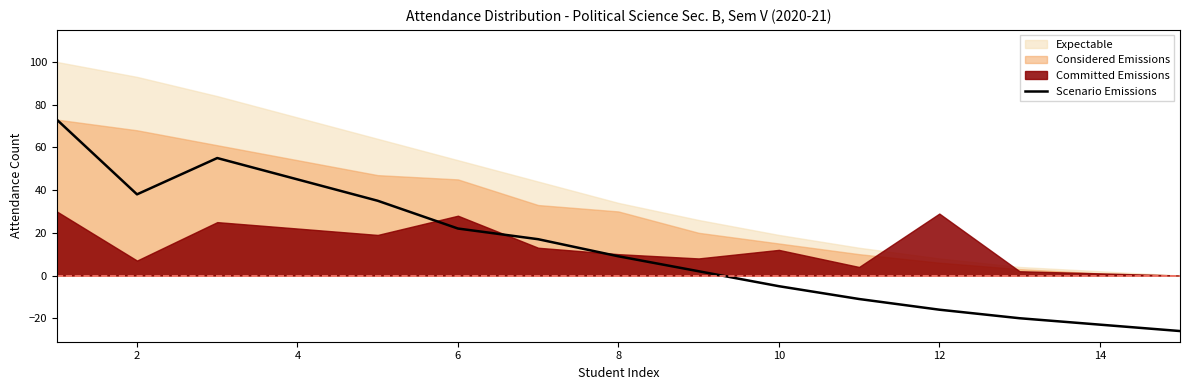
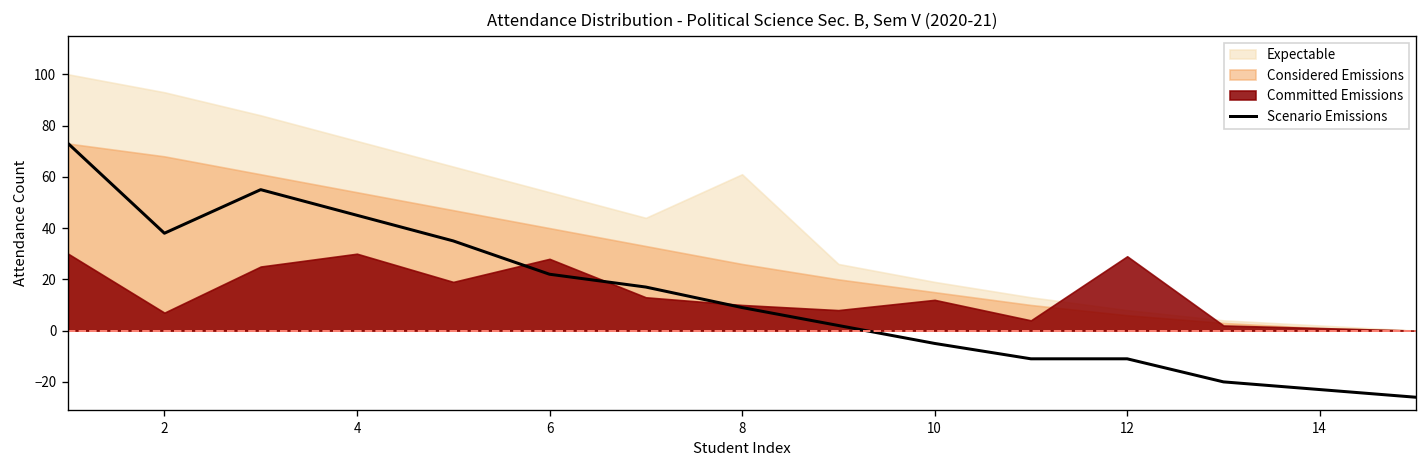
Committed Emissions, 4: 22 -> 30
Considered Emissions, 6: 45 -> 40
Expectable, 8: 34 -> 61
Considered Emissions, 8: 30 -> 26
Scenario Emissions, 12: -16 -> -11
